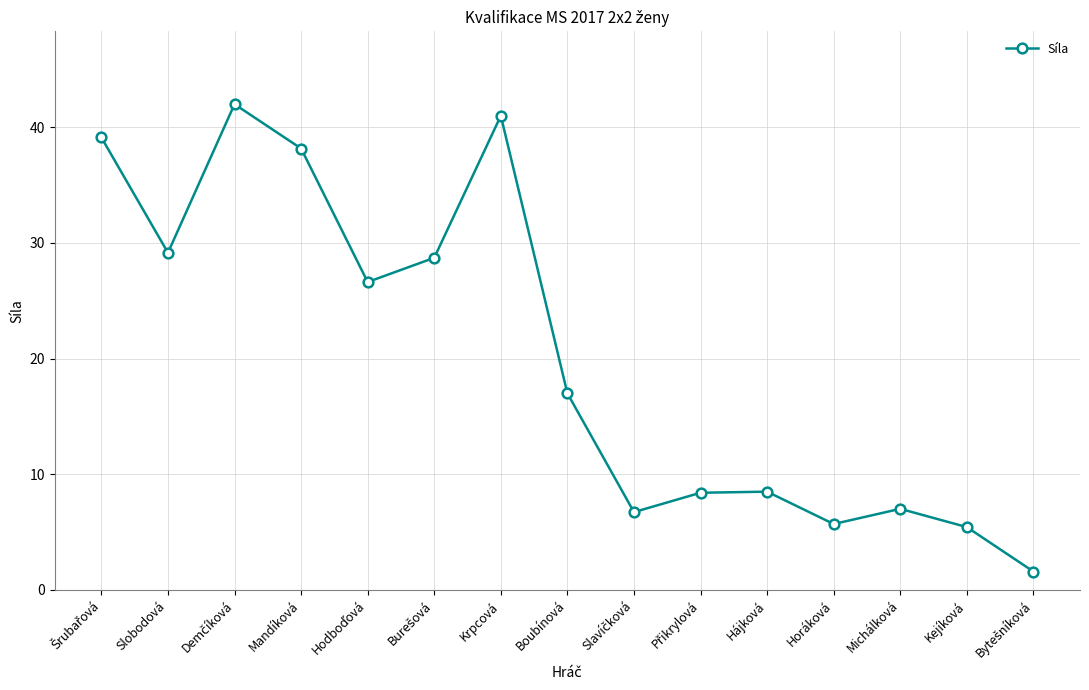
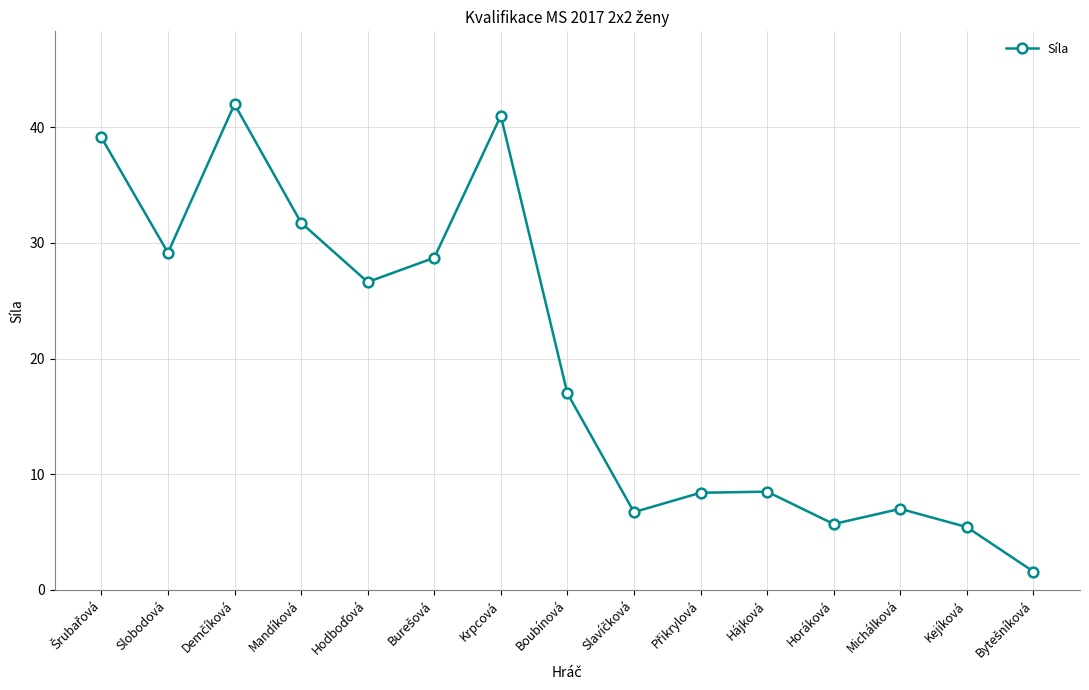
Mandíková: 38.2 -> 31.8
